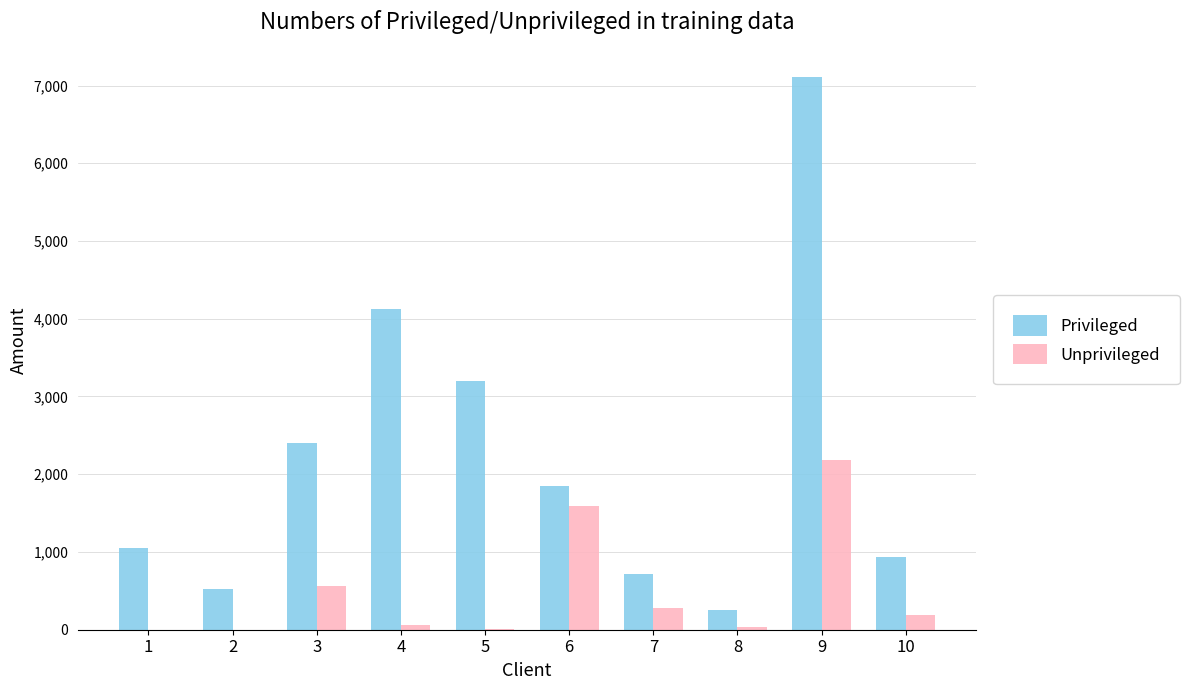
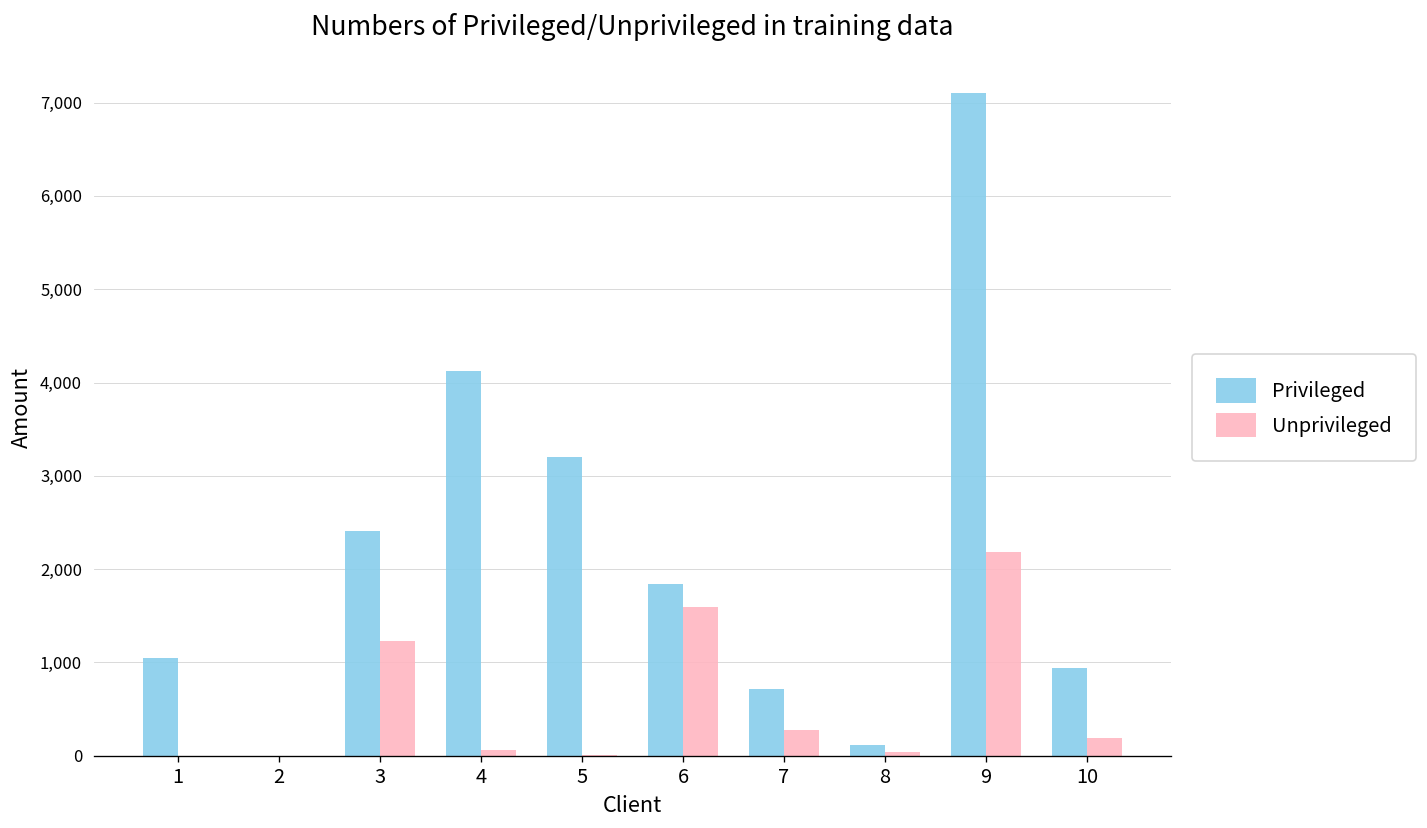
Privileged, 2: 500 -> 0
Unprivileged, 3: 600 -> 1,200
Privileged, 8: 300 -> 100
